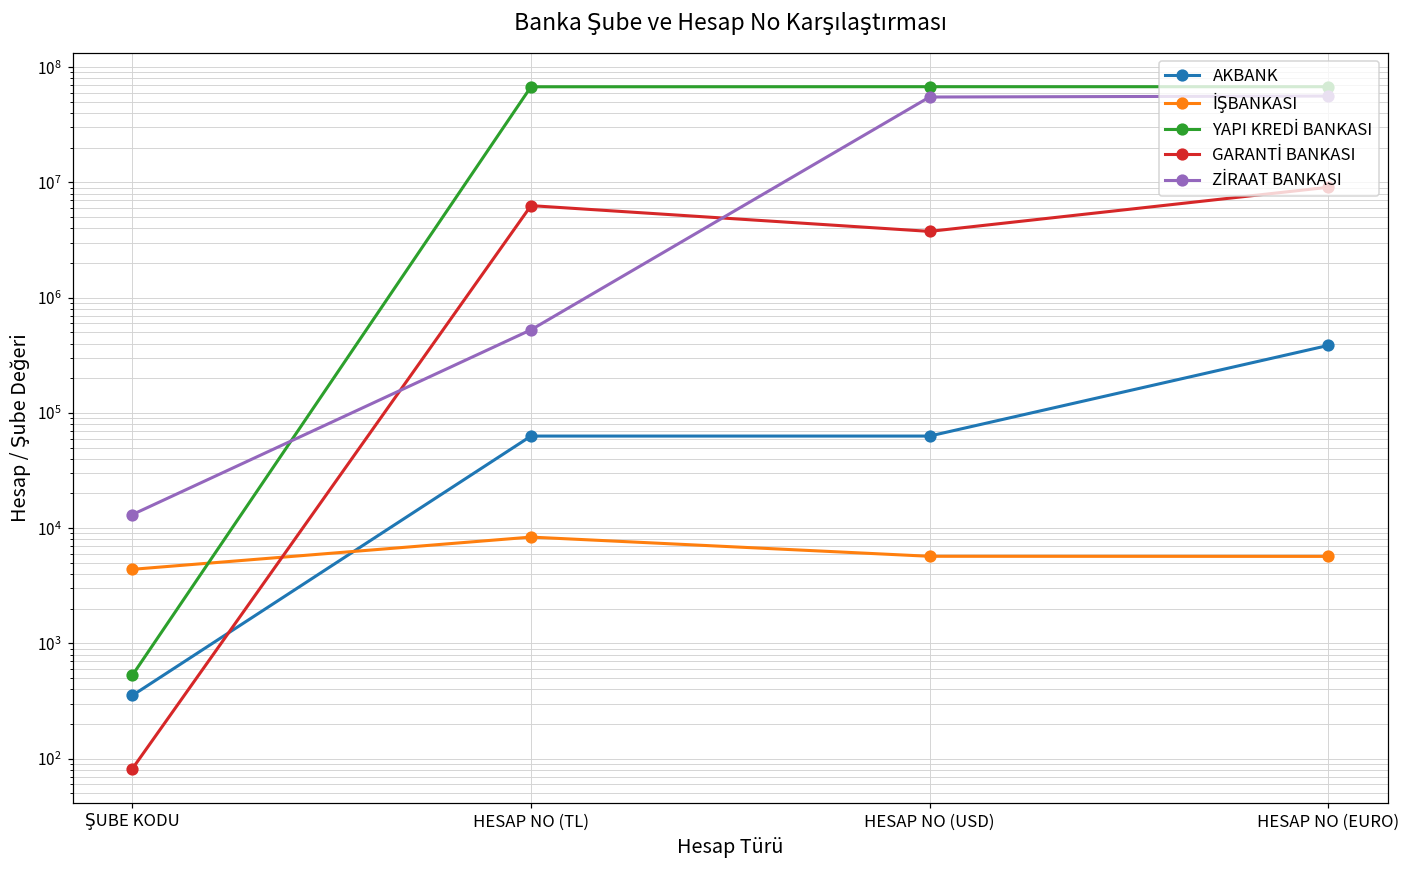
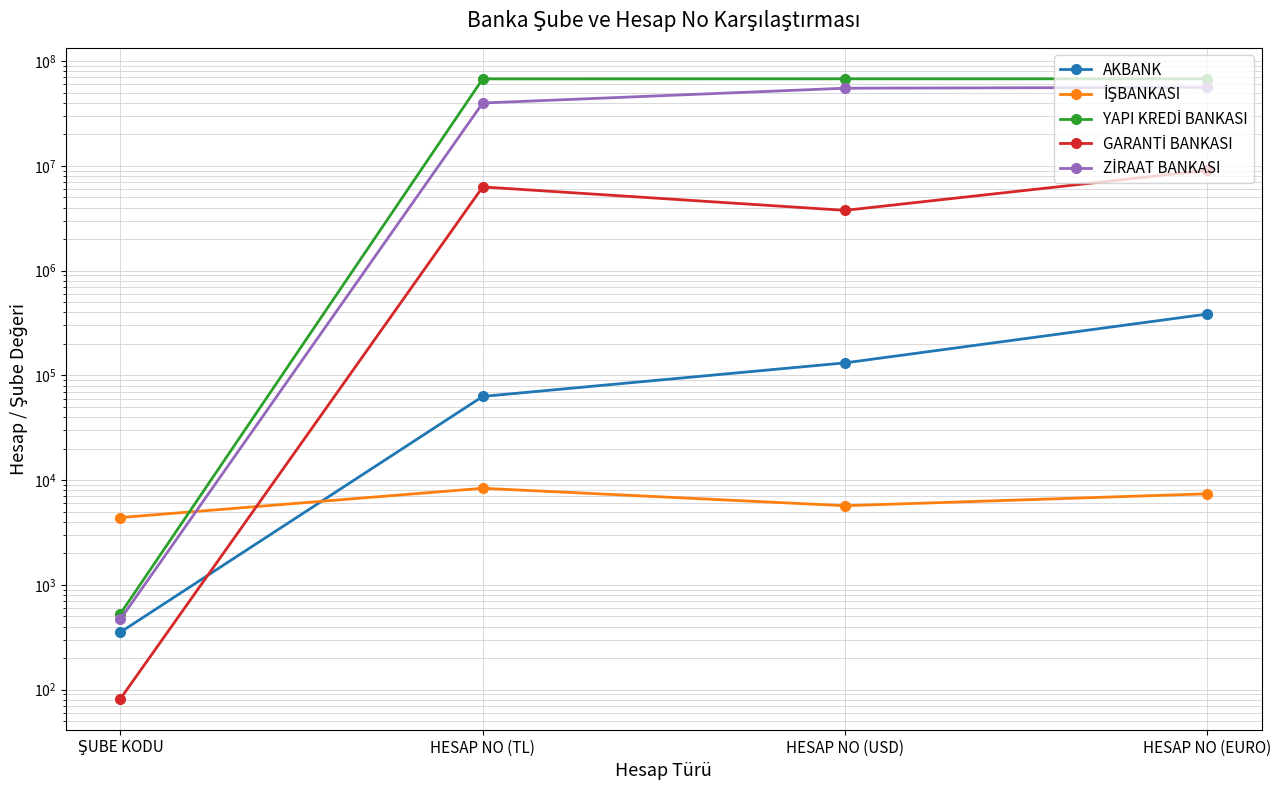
ZİRAAT BANKASI, ŞUBE KODU: 13000 -> 500
ZİRAAT BANKASI, HESAP NO (TL): 500000 -> 40000000
AKBANK, HESAP NO (USD): 60000 -> 130000
İŞBANKASI, HESAP NO (EURO): 6000 -> 7000
